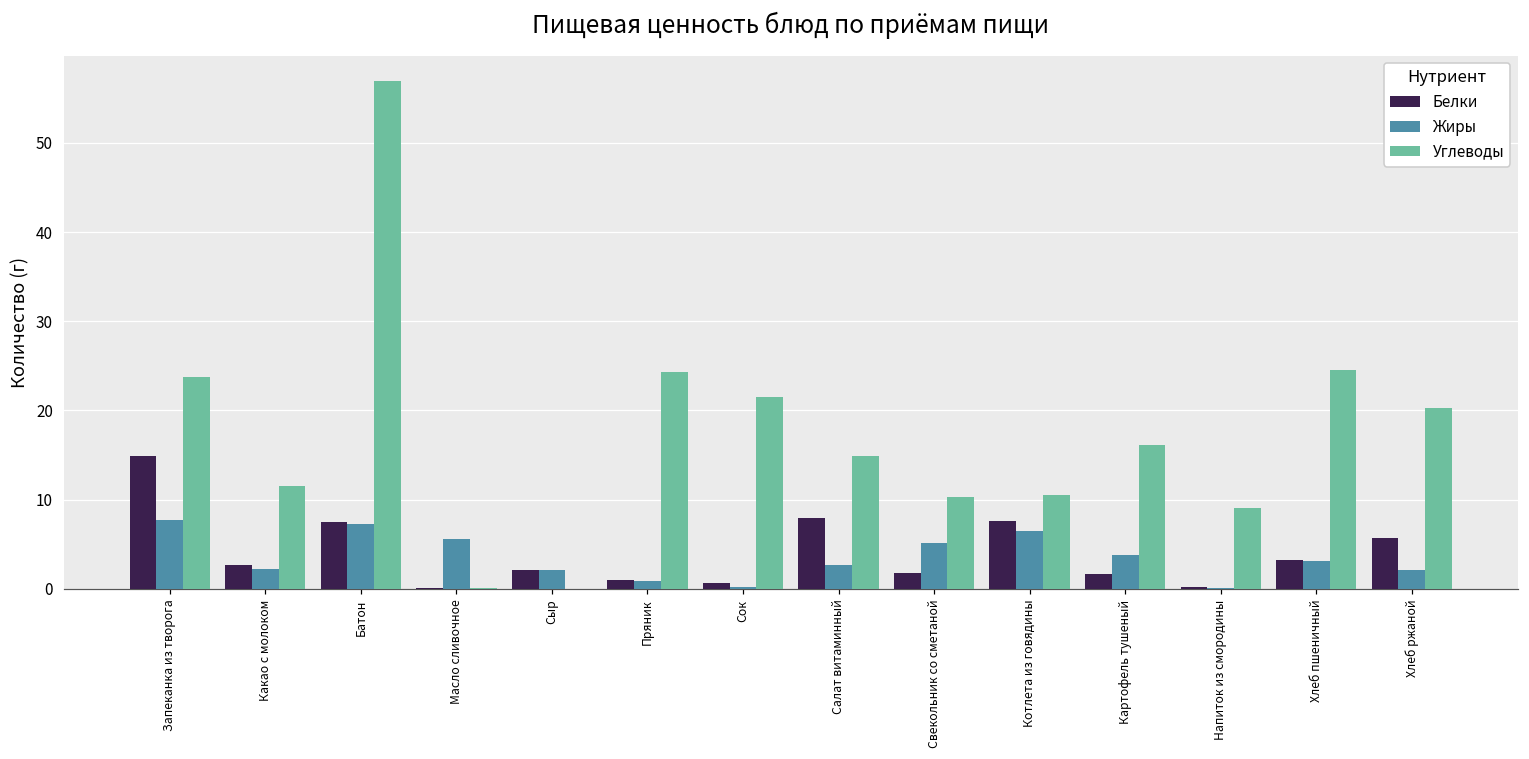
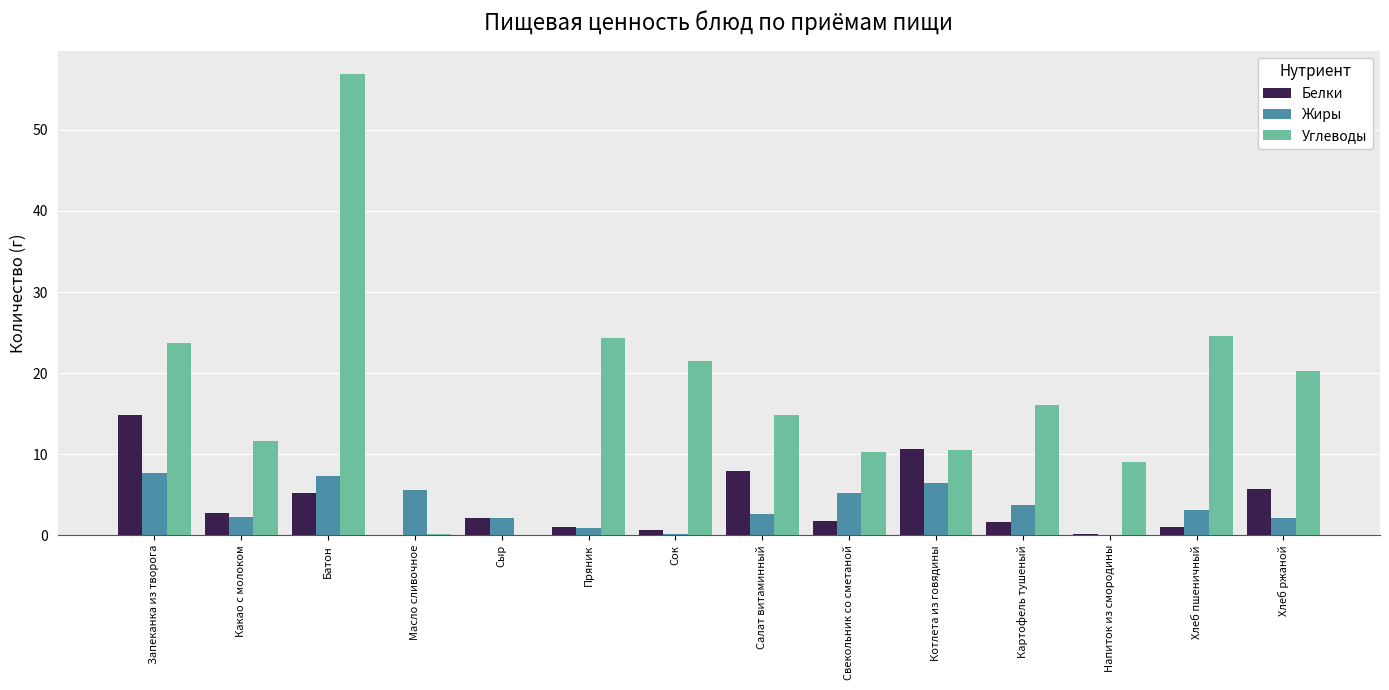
Белки, Батон: 7 -> 5
Белки, Котлета из говядины: 8 -> 11
Белки, Хлеб пшеничный: 3 -> 1
